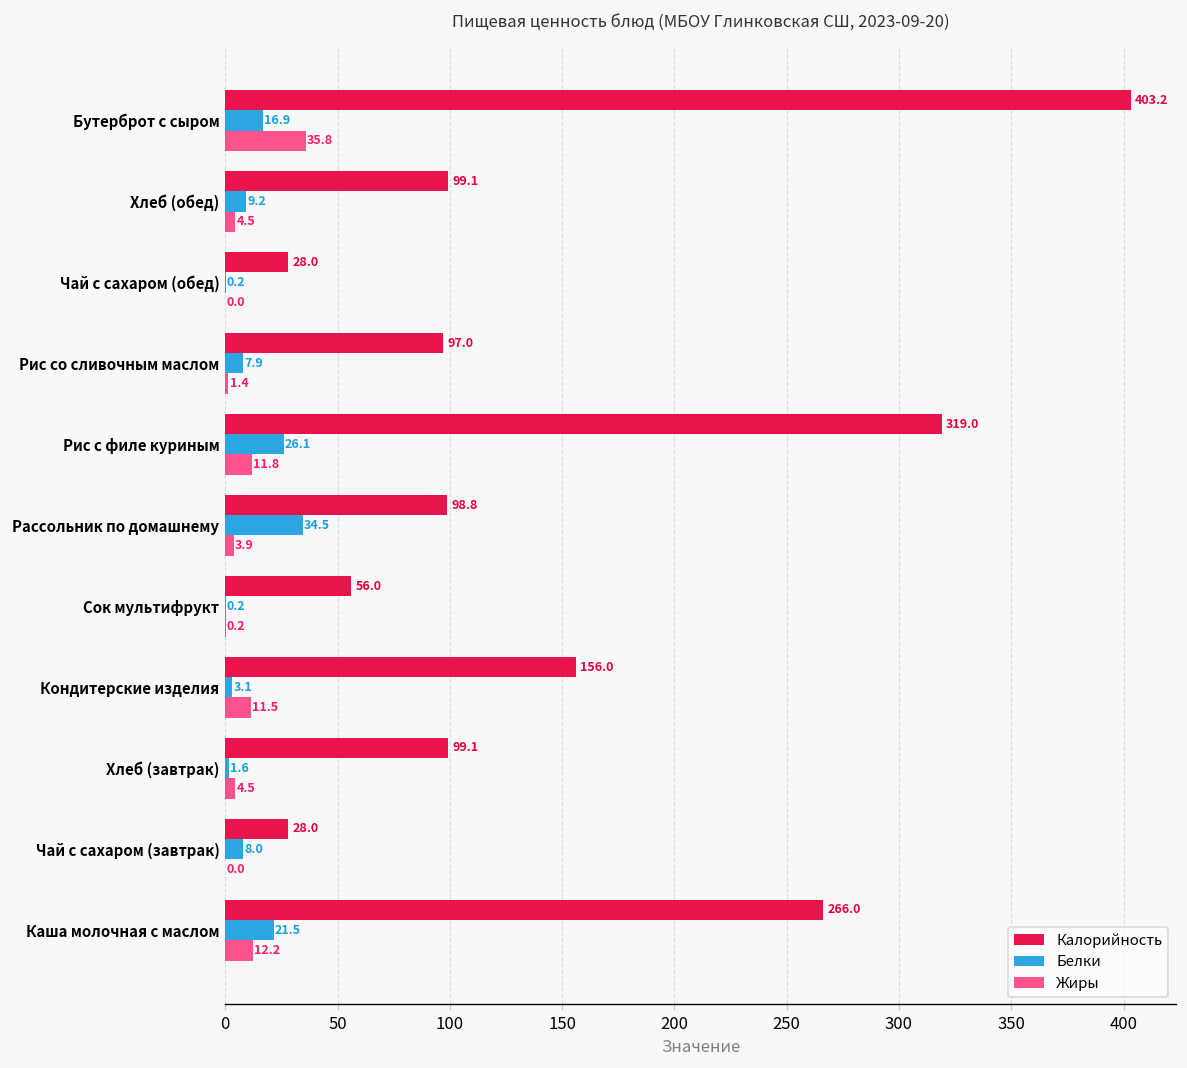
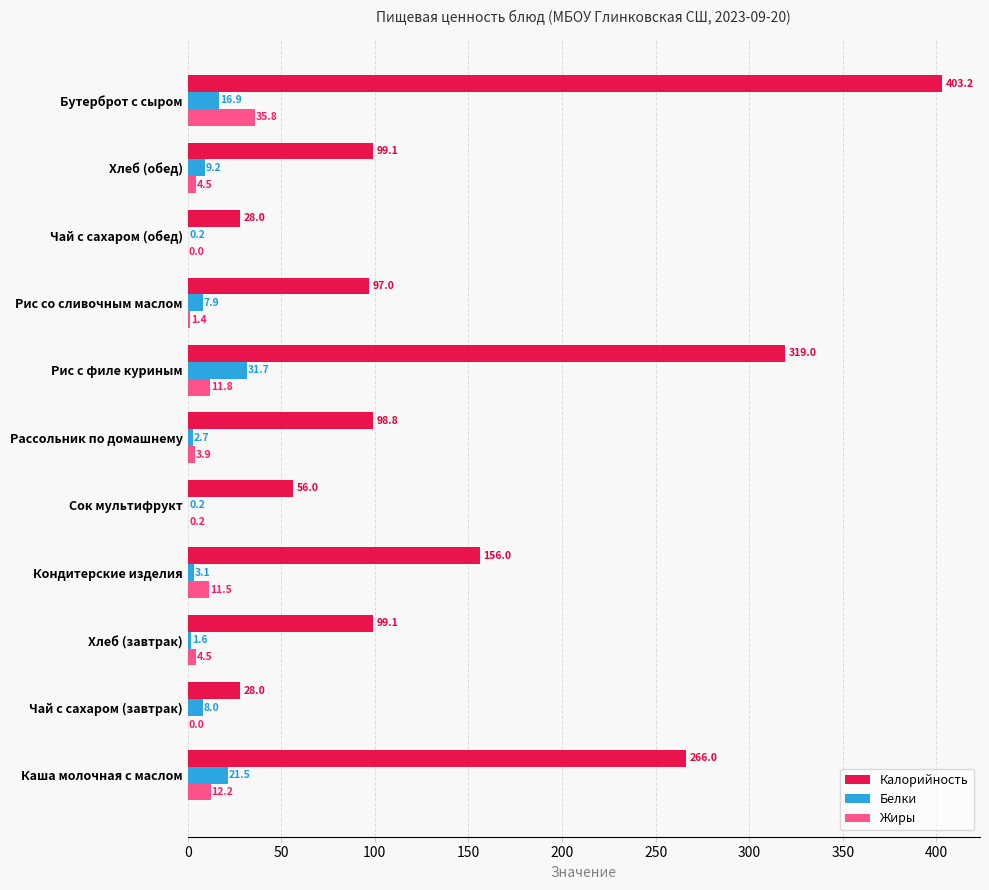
Белки, Рис с филе куриным: 26.1 -> 31.7
Белки, Рассольник по домашнему: 34.5 -> 2.7
